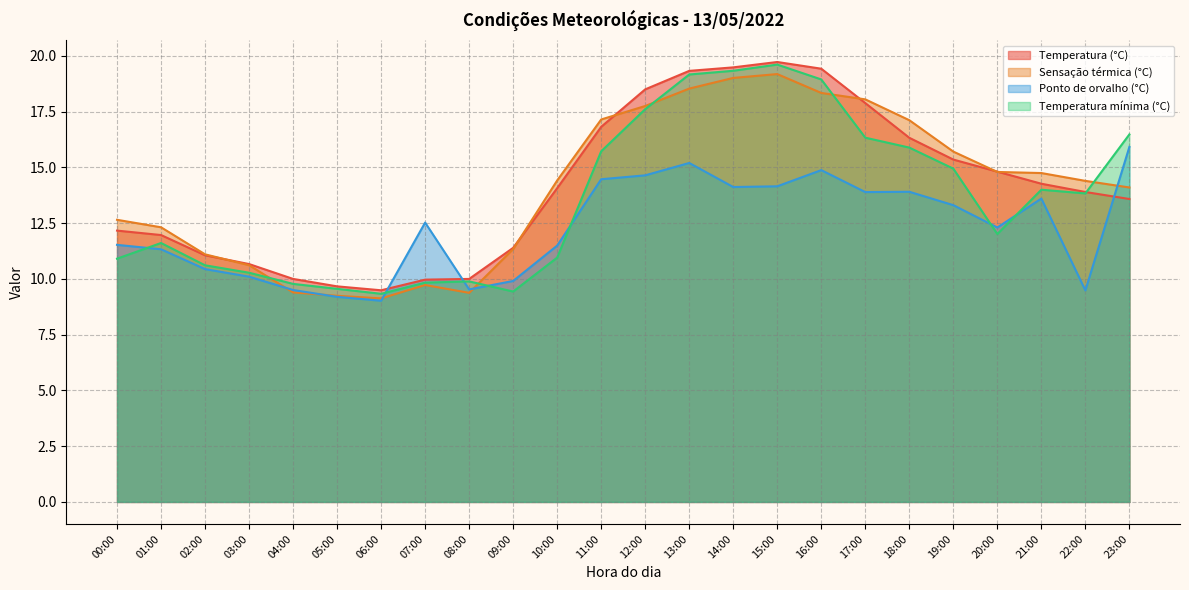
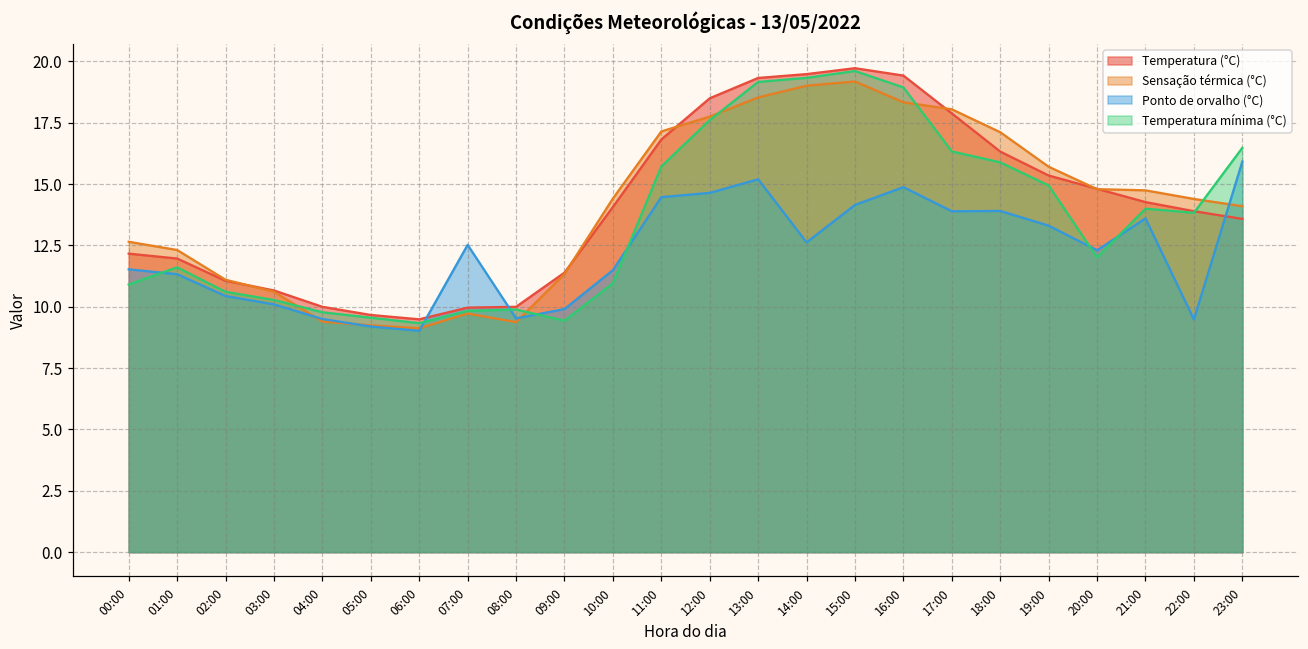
Ponto de orvalho (°C), 14:00: 14.1 -> 12.6
